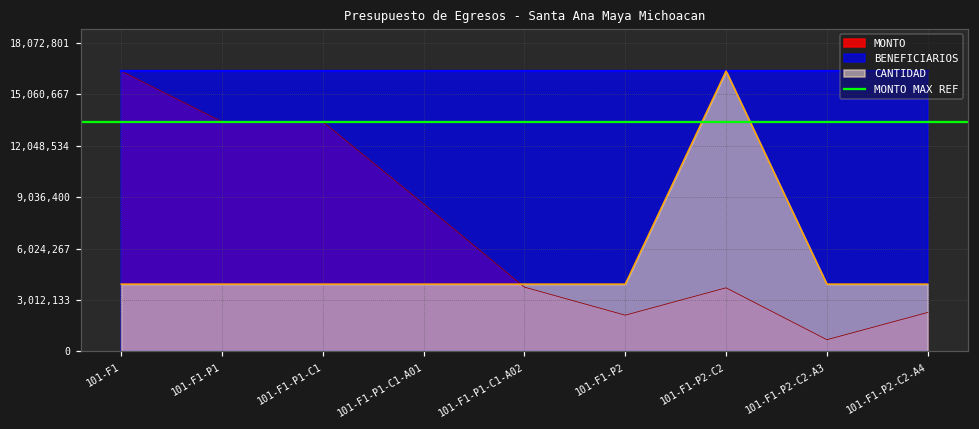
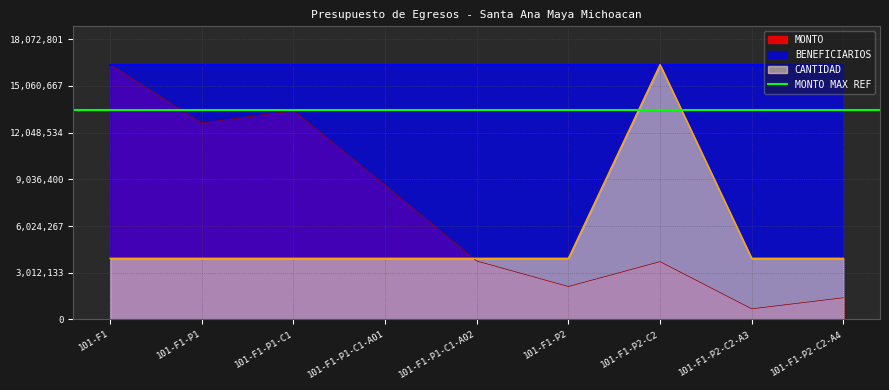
MONTO, 101-F1-P1: 13,500,000 -> 12,700,000
MONTO, 101-F1-P2-C2-A4: 2,300,000 -> 1,400,000
